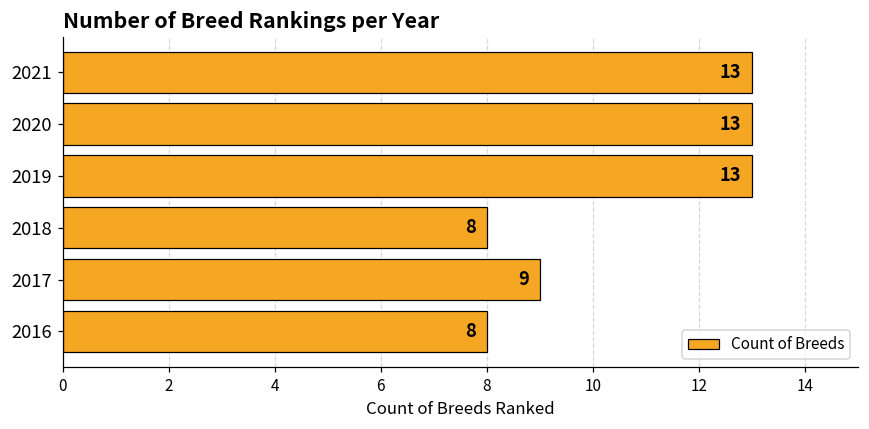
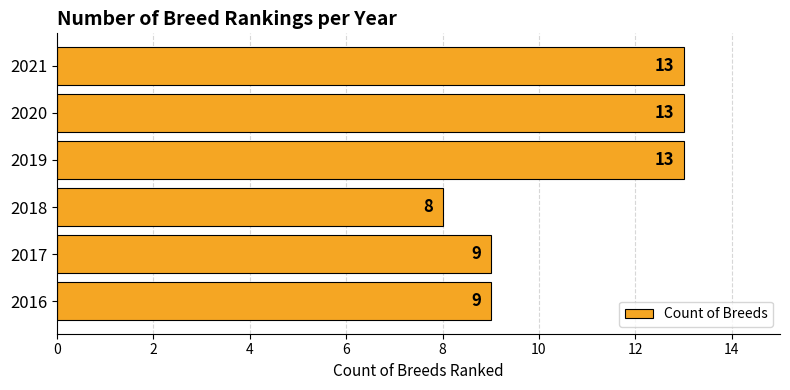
2016: 8 -> 9
